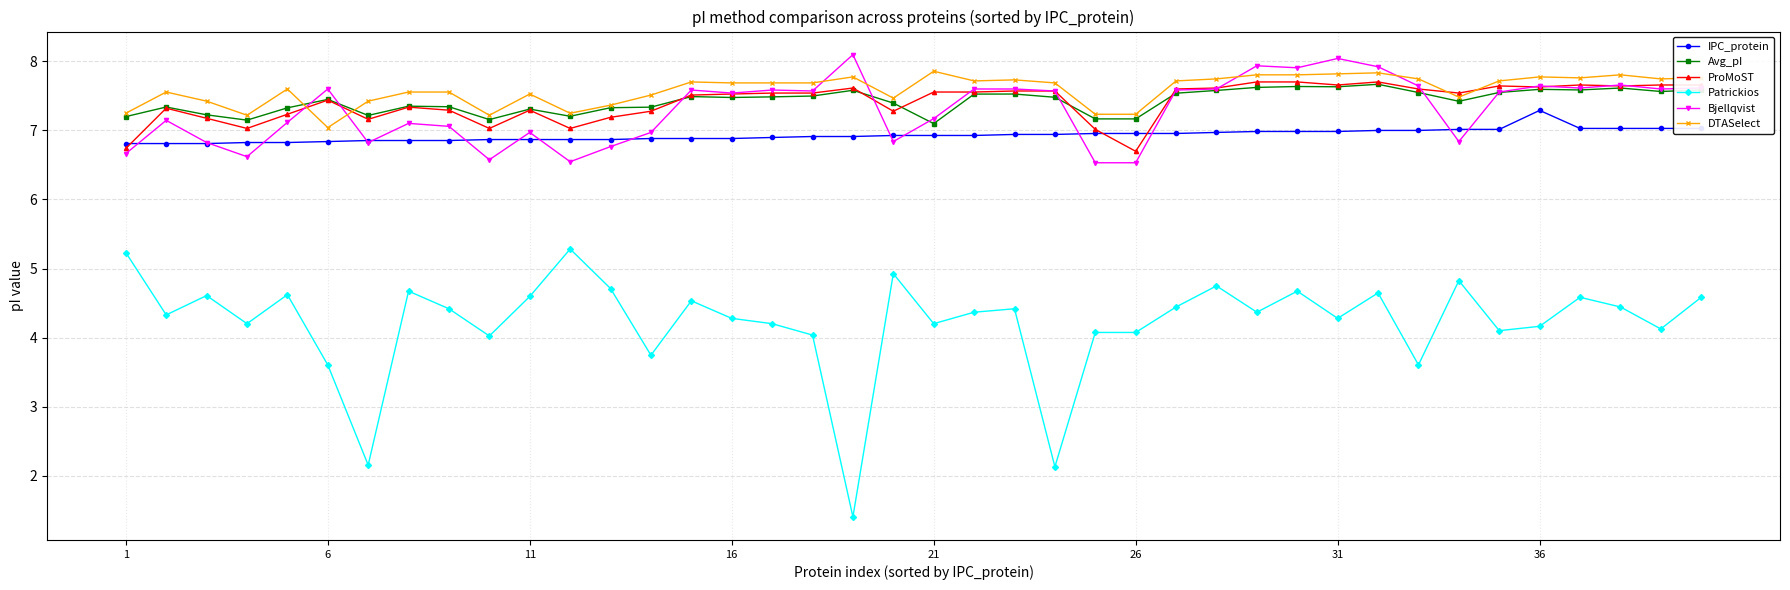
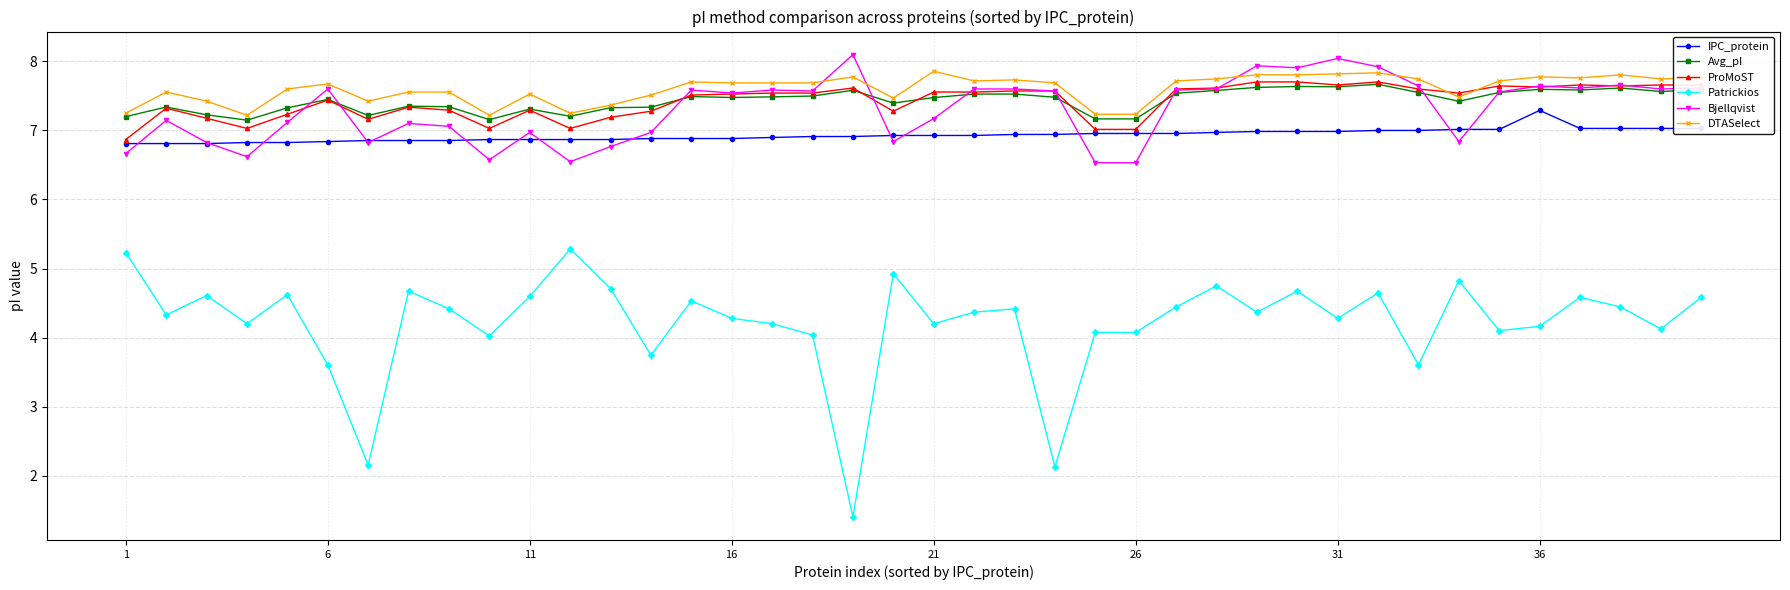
ProMoST, 1: 6.7 -> 6.9
DTASelect, 6: 7.0 -> 7.7
Avg_pI, 21: 7.1 -> 7.5
ProMoST, 26: 6.7 -> 7.0
